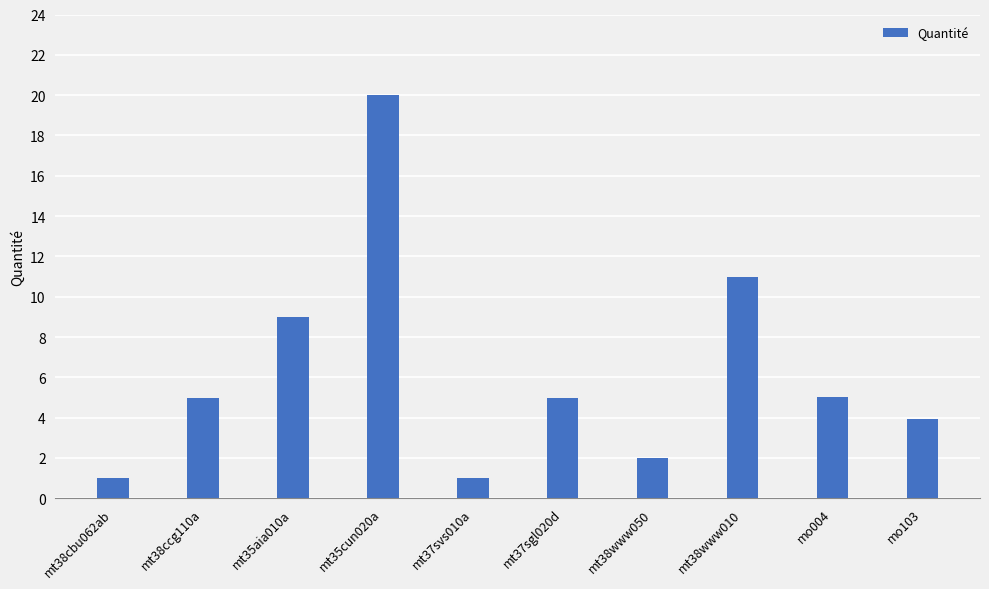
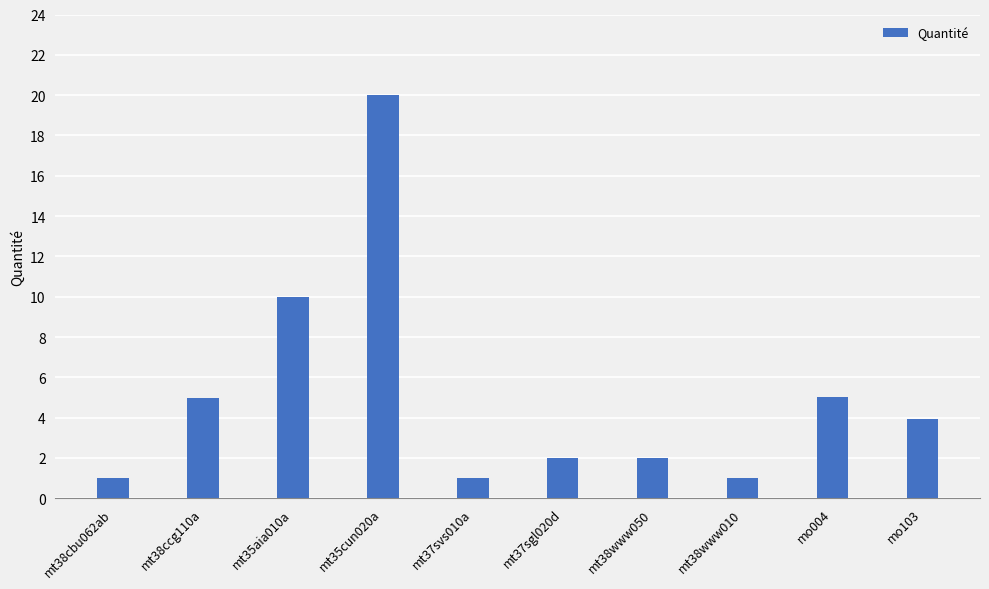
mt35aia010a: 9 -> 10
mt37sgl020d: 5 -> 2
mt38www010: 11 -> 1
